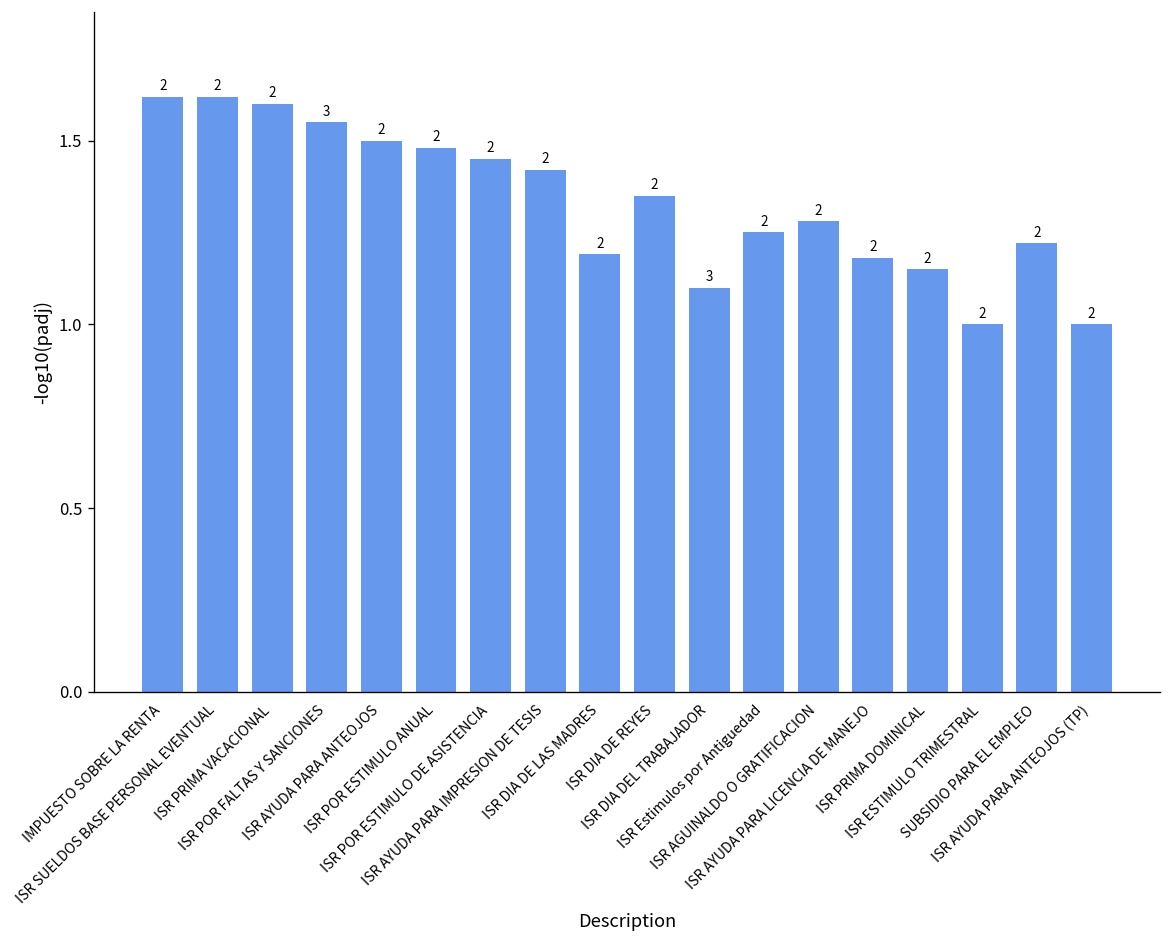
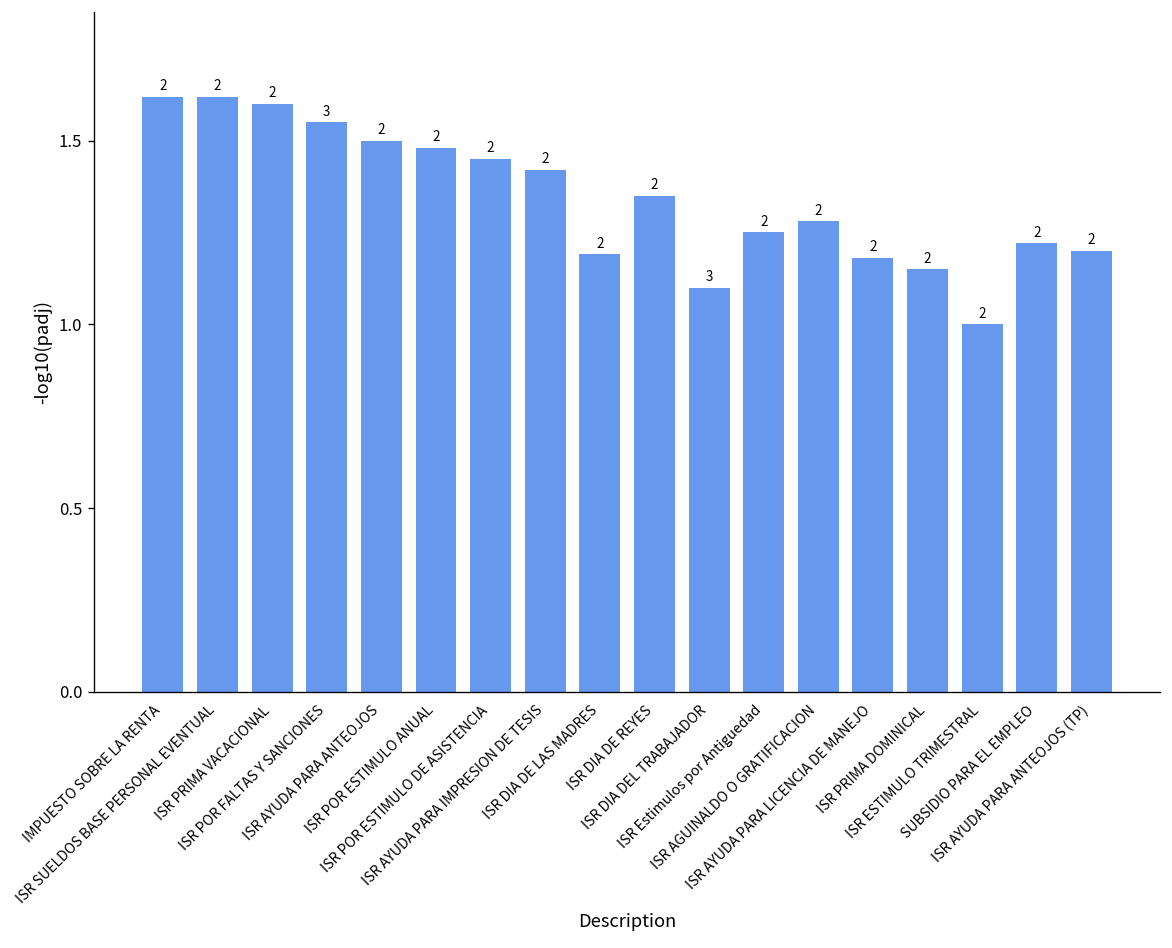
ISR AYUDA PARA ANTEOJOS (TP): 1.0 -> 1.2
